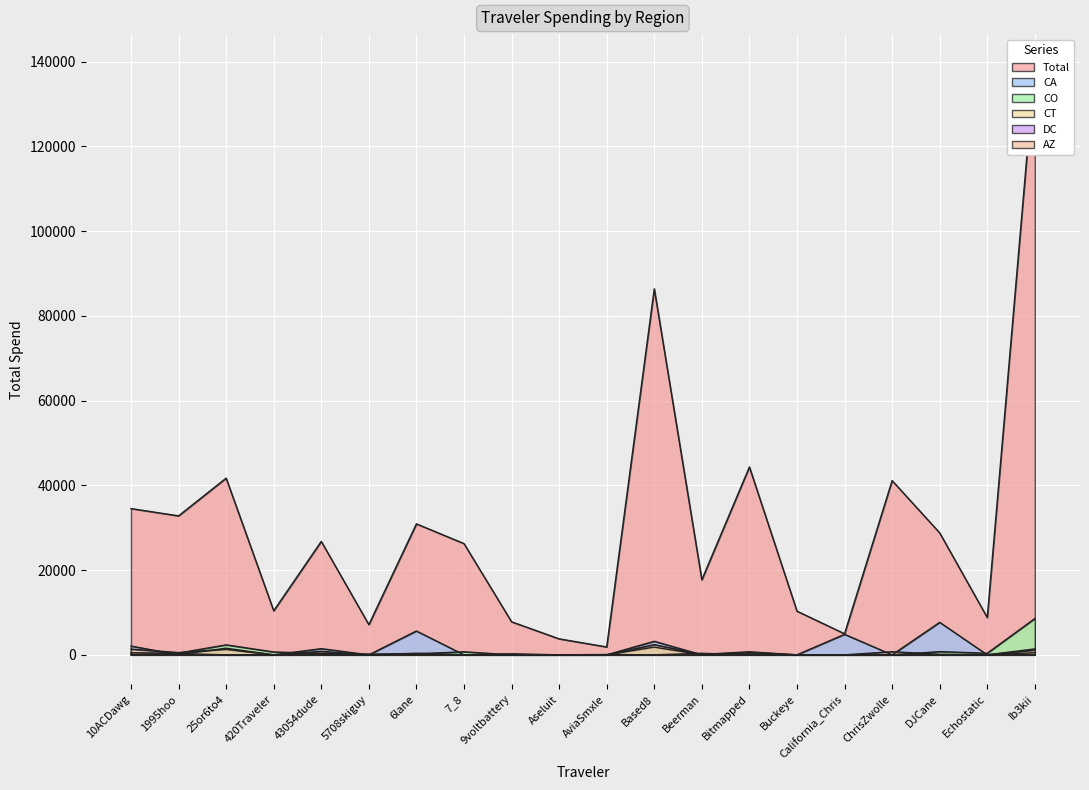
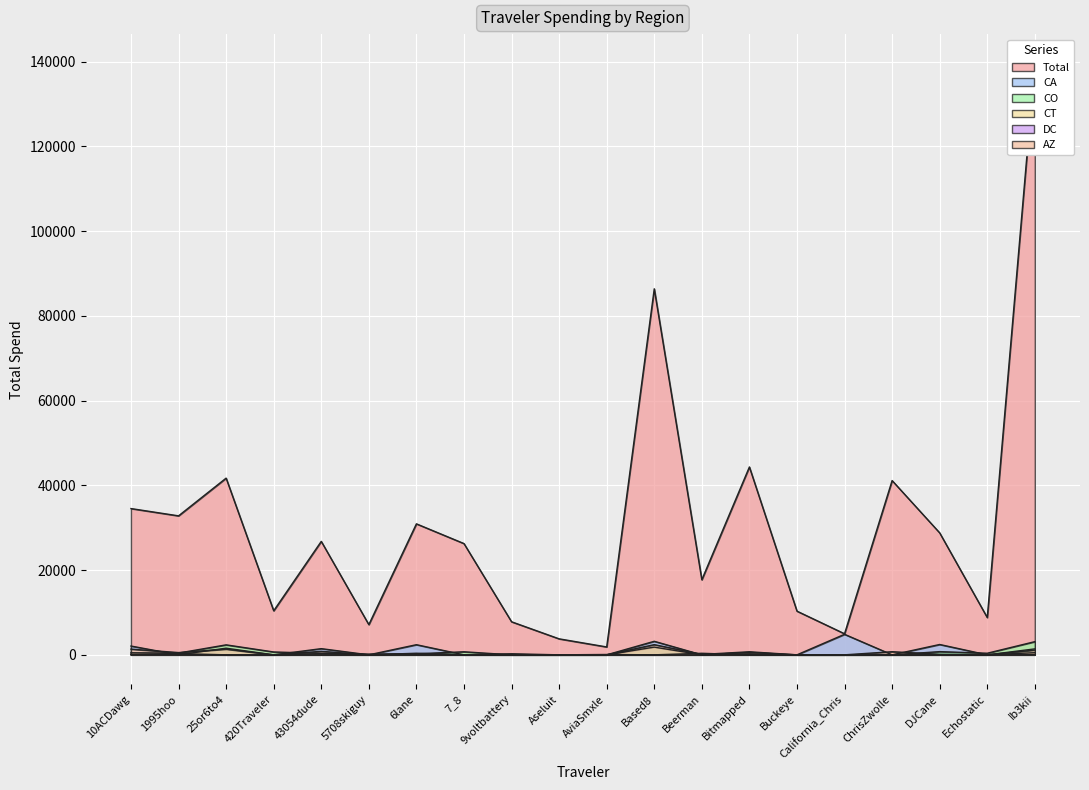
CA, 6lane: 6000 -> 2000
CA, DJCane: 8000 -> 2000
CO, Ib3kii: 9000 -> 3000
